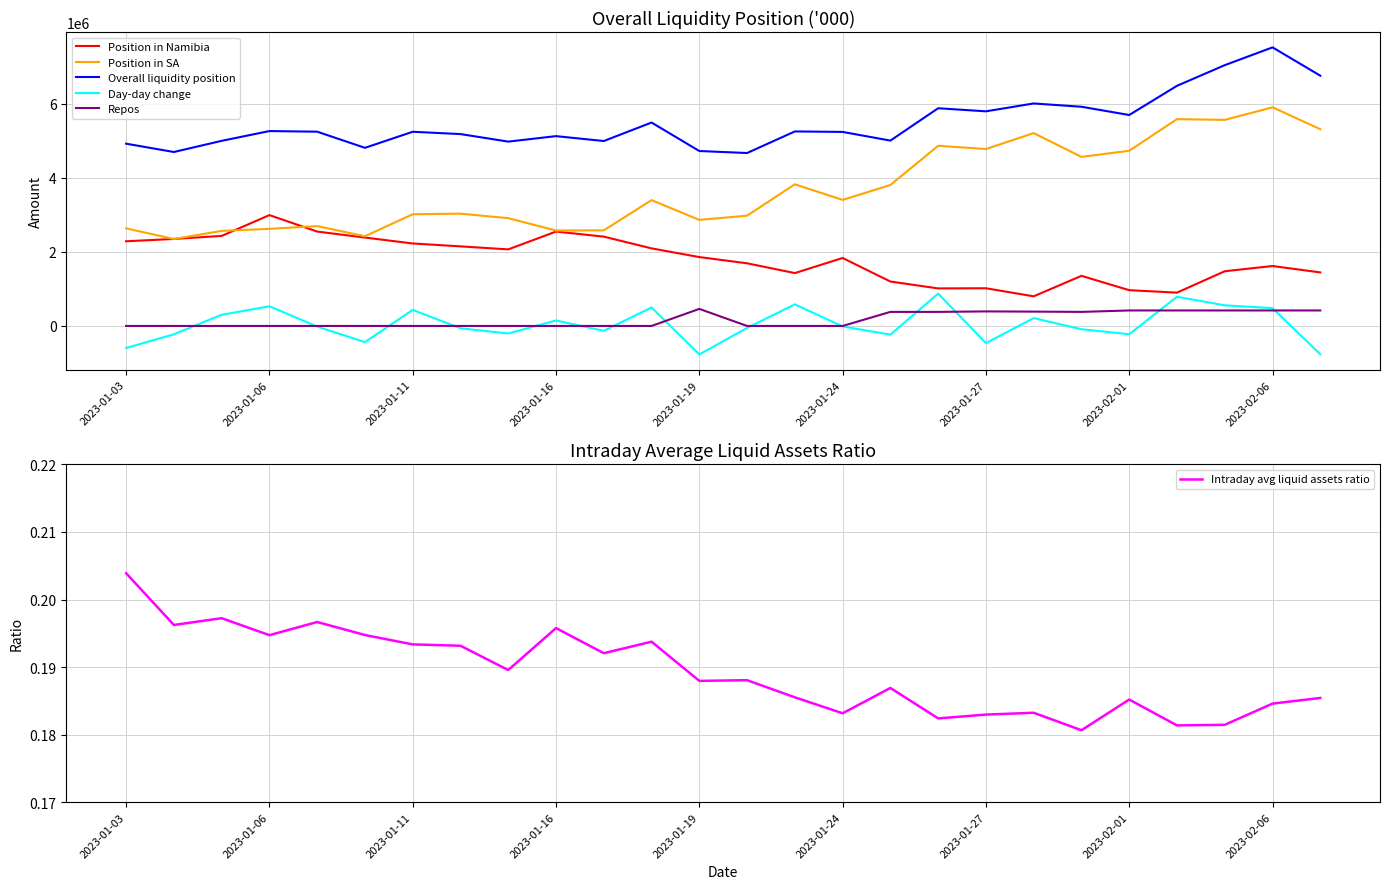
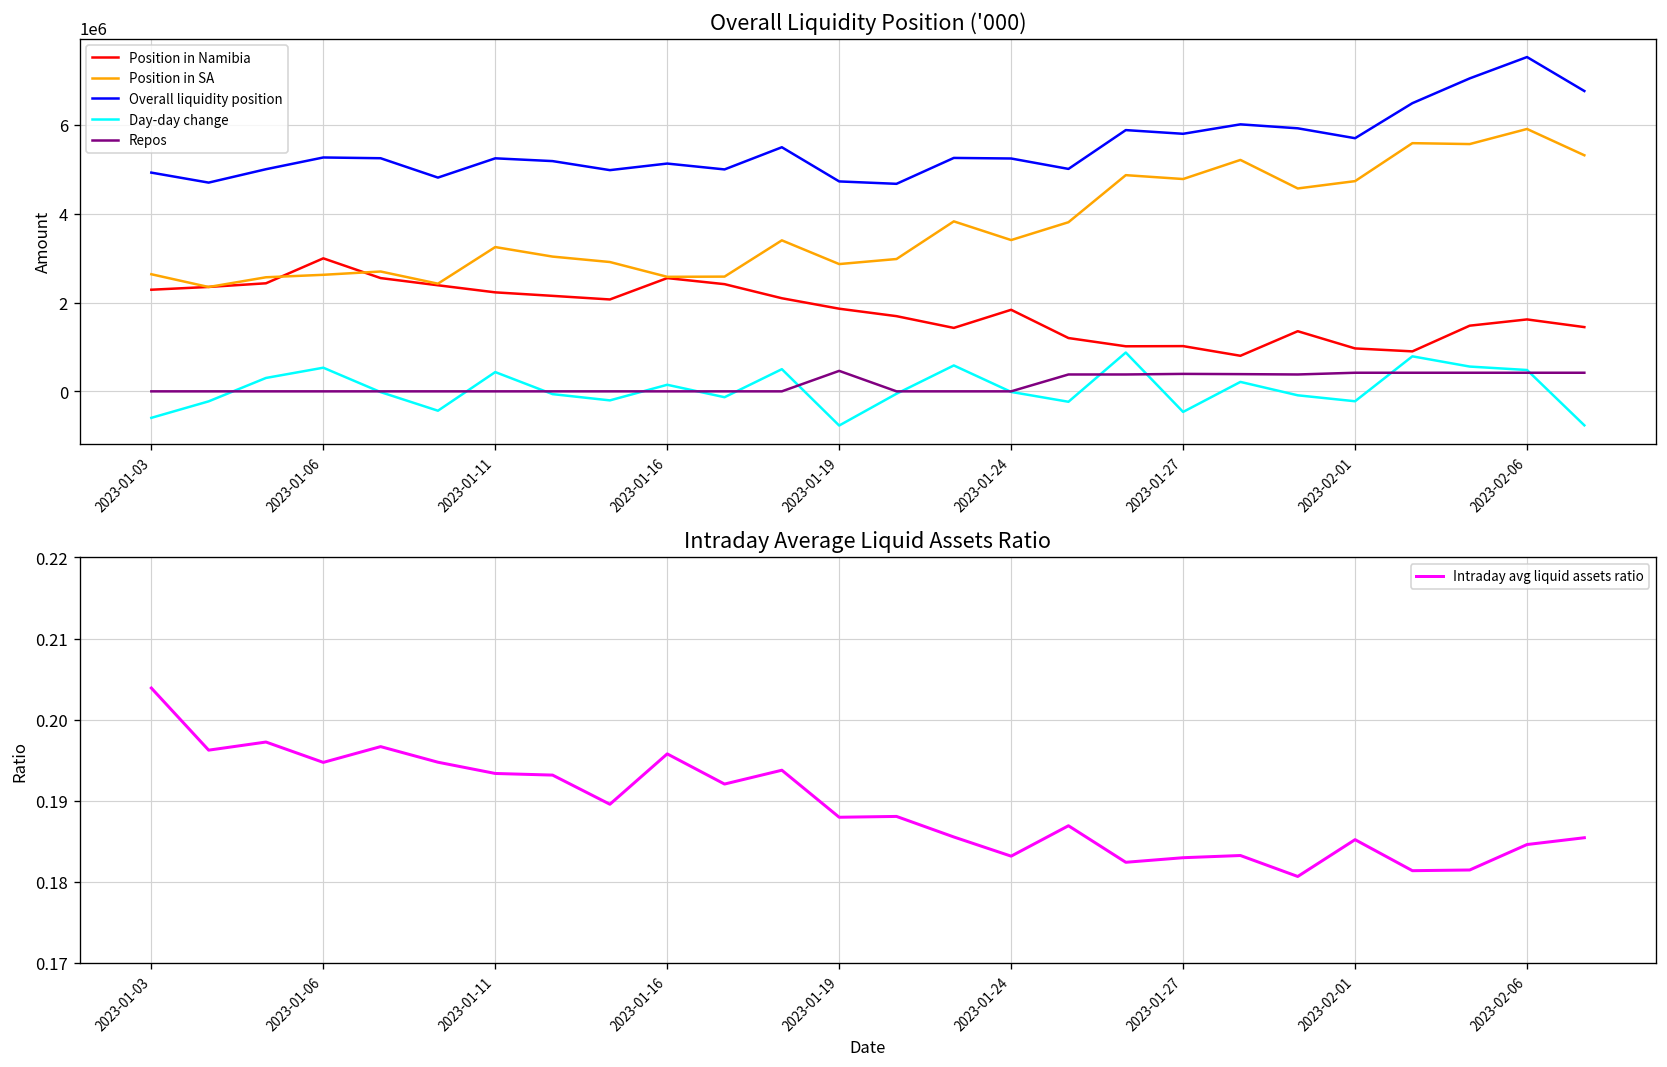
Overall Liquidity Position ('000), Position in SA, 2023-01-11: 3000000 -> 3200000
